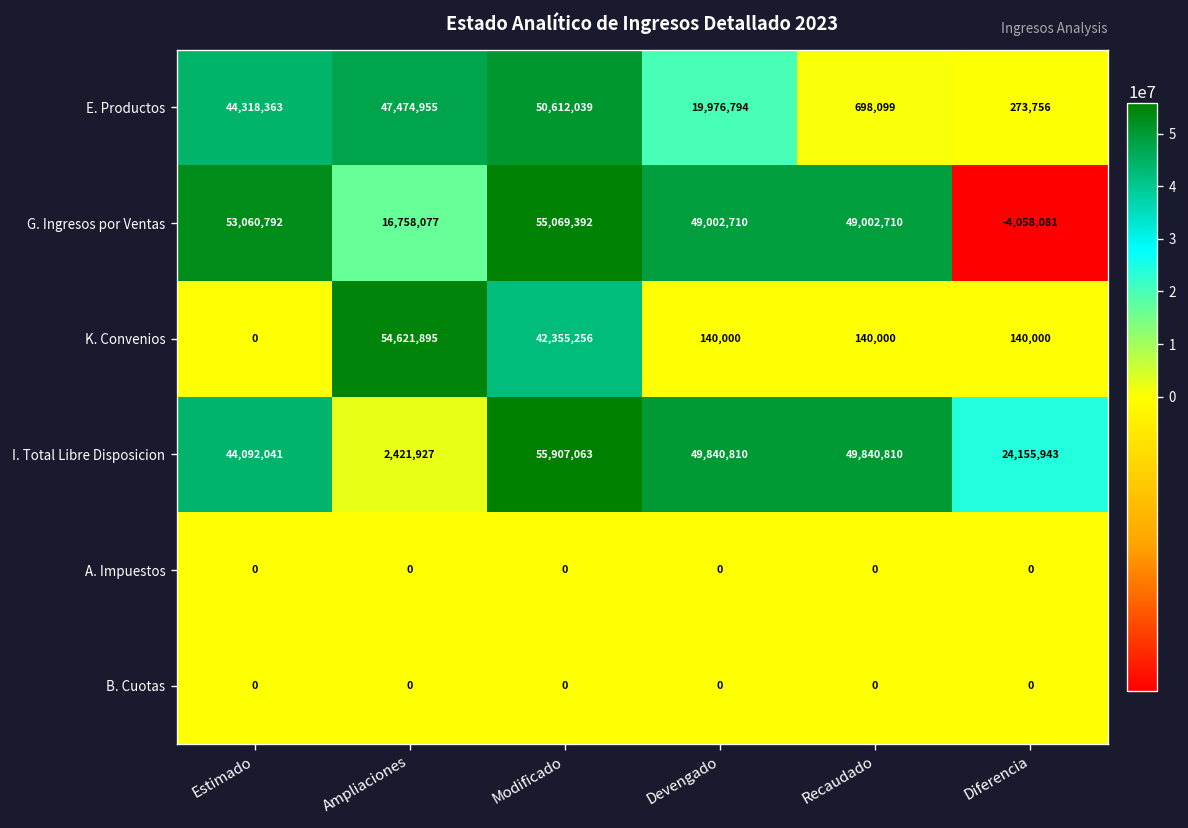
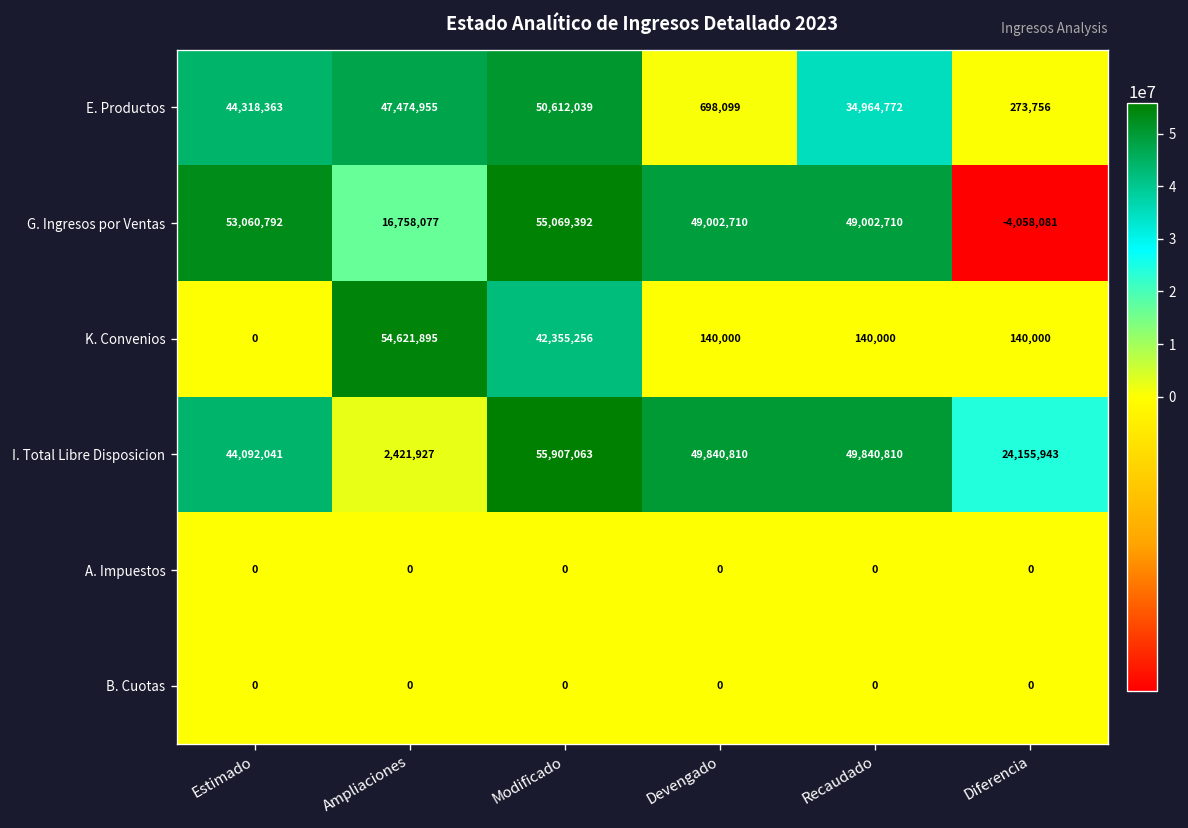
E. Productos, Devengado: 19,976,794 -> 698,099
E. Productos, Recaudado: 698,099 -> 34,964,772
